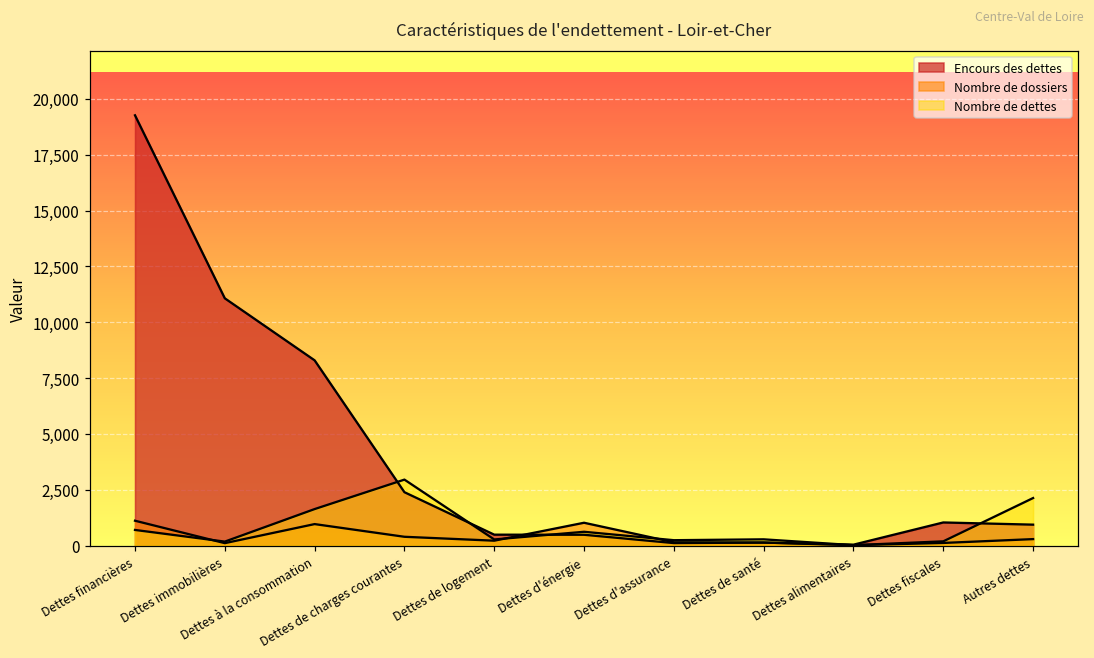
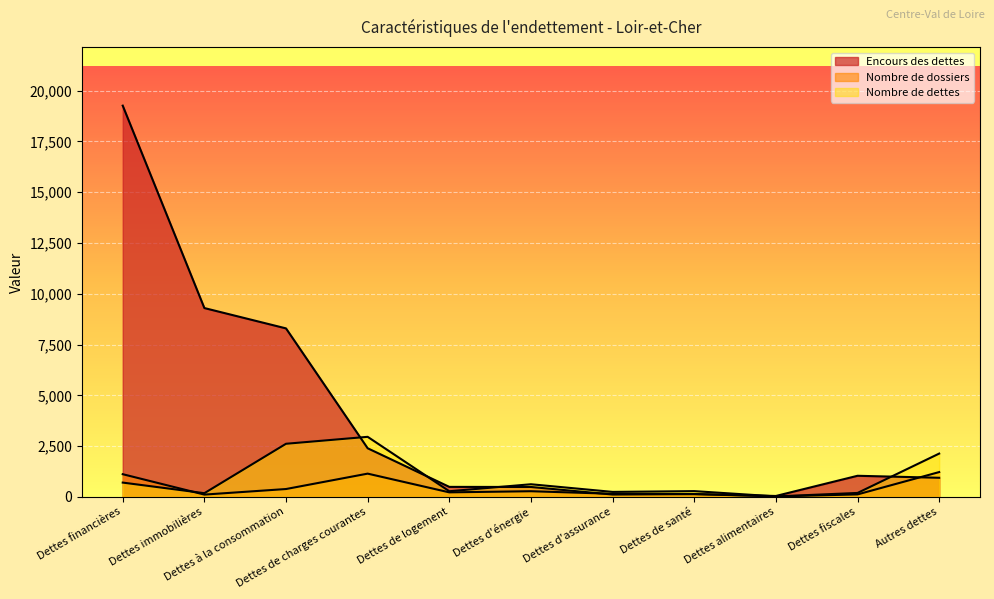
Encours des dettes, Dettes immobilières: 11,100 -> 9,300
Nombre de dossiers, Dettes à la consommation: 1,000 -> 400
Nombre de dettes, Dettes à la consommation: 1,600 -> 2,600
Nombre de dossiers, Dettes de charges courantes: 400 -> 1,100
Nombre de dossiers, Dettes d'énergie: 1,000 -> 300
Nombre de dossiers, Autres dettes: 300 -> 1,200
